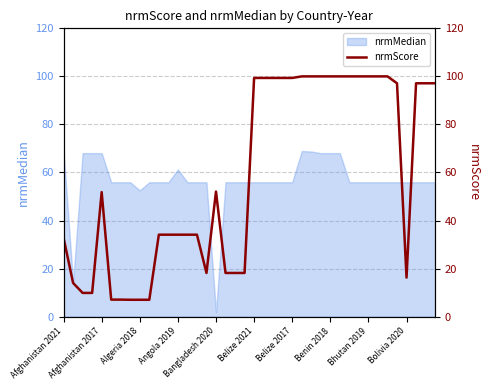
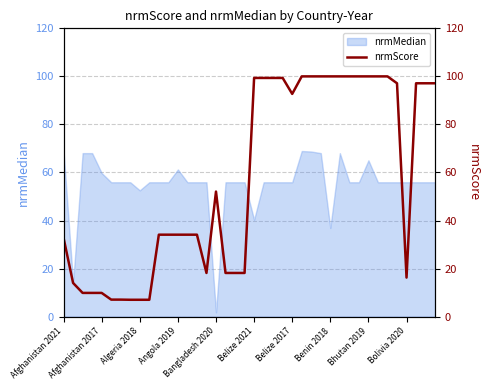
nrmMedian, Afghanistan 2017: 68 -> 60
nrmMedian, Belize 2021: 56 -> 40
nrmMedian, Benin 2018: 68 -> 37
nrmMedian, Bhutan 2019: 56 -> 65
nrmScore, Afghanistan 2017: 52 -> 10
nrmScore, Belize 2017: 99 -> 93
